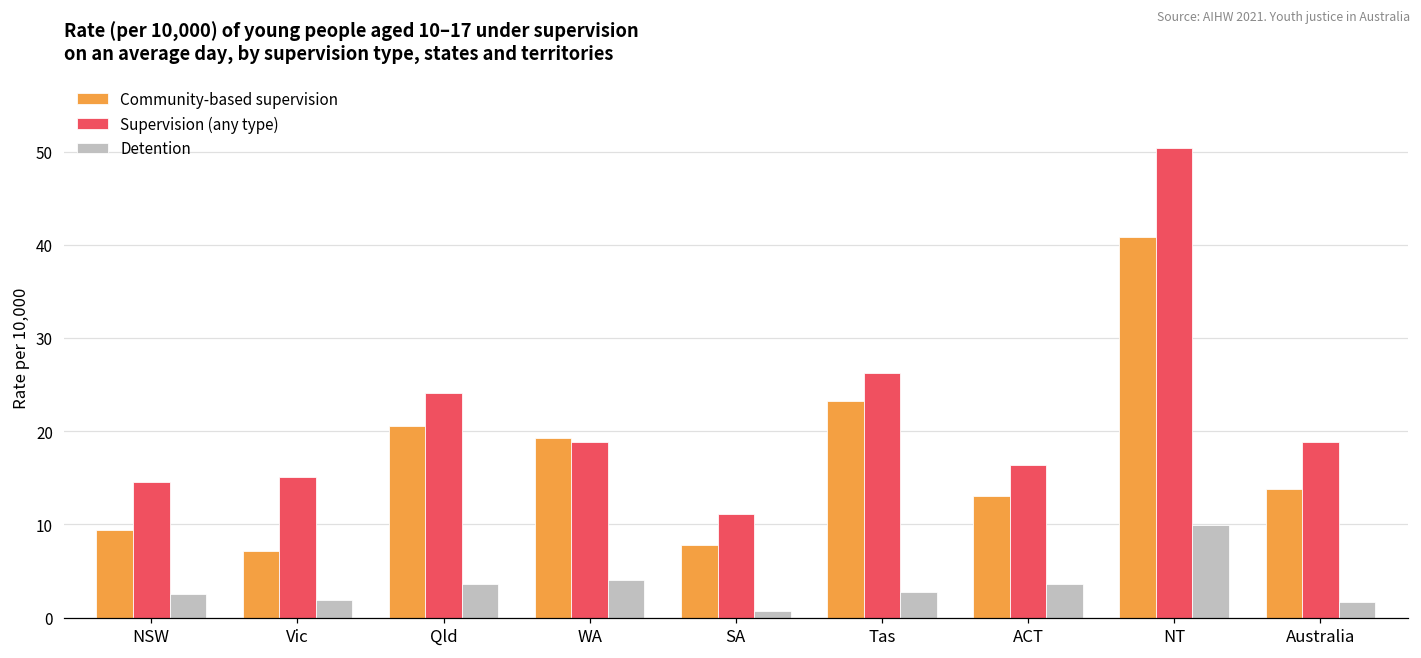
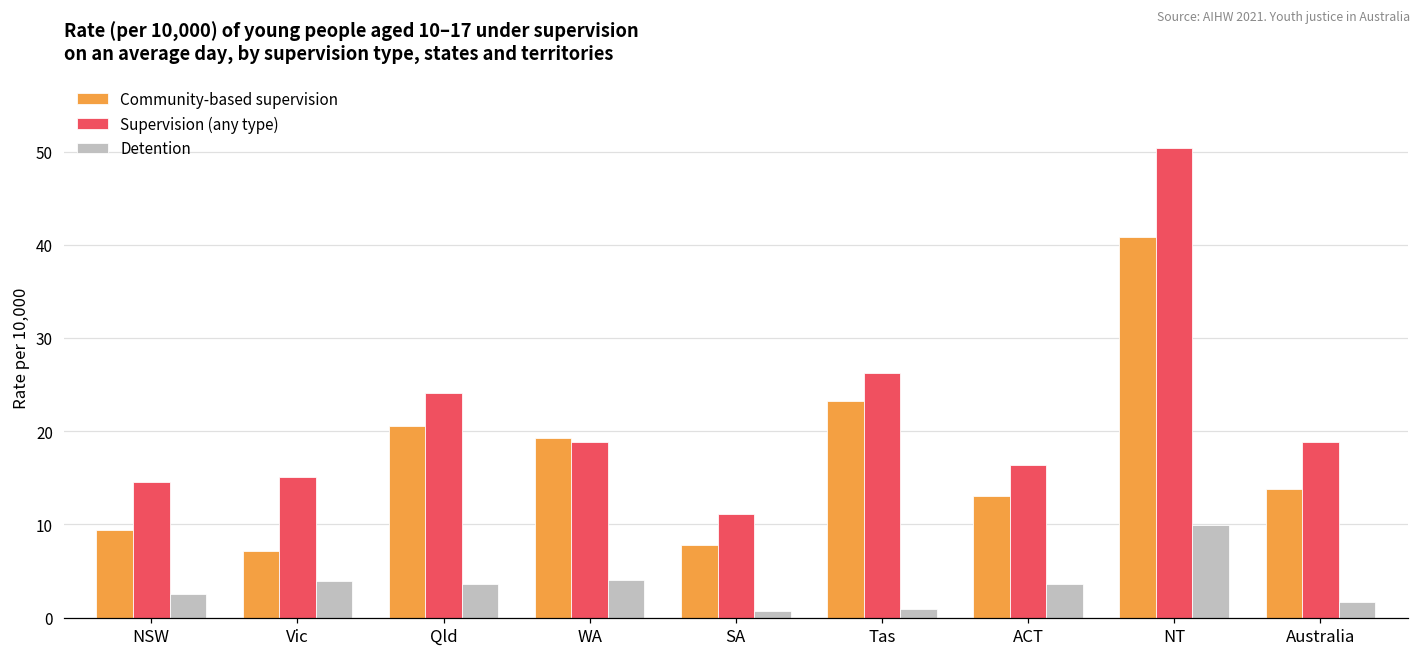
Detention, Vic: 2 -> 4
Detention, Tas: 3 -> 1
